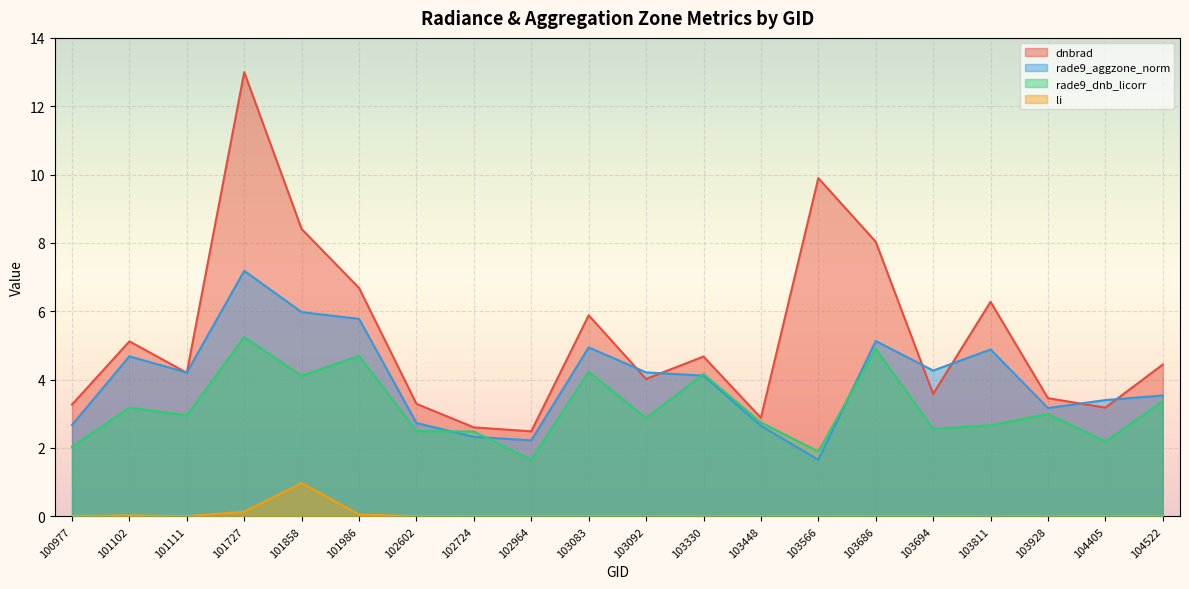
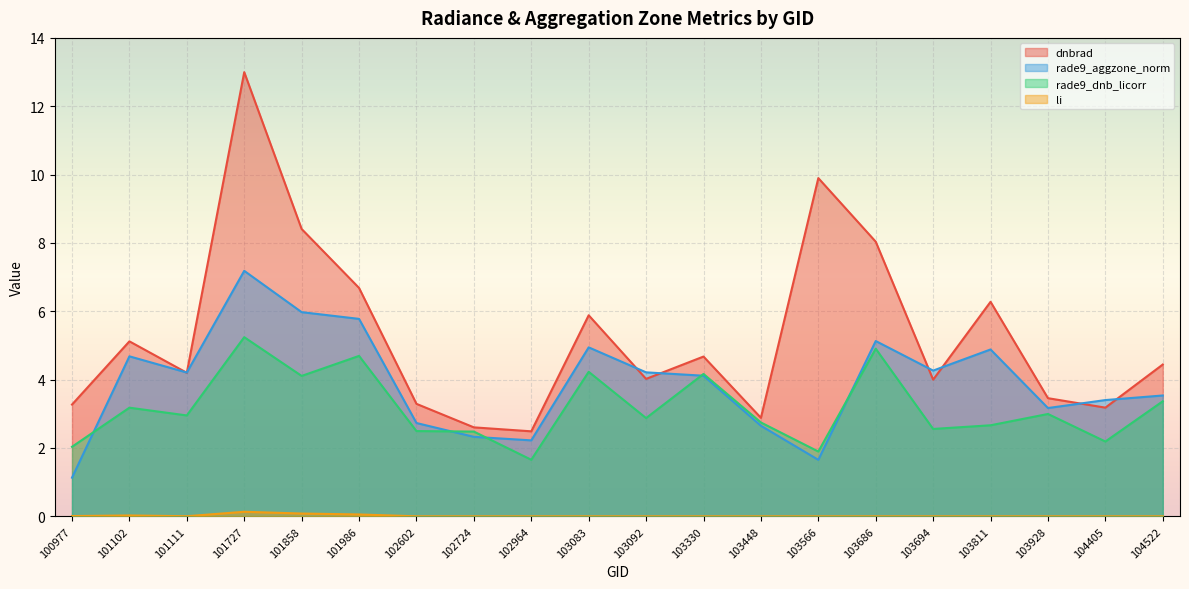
rade9_aggzone_norm, 100977: 2.7 -> 1.1
li, 101858: 1.0 -> 0.1
dnbrad, 103694: 3.6 -> 4.0
